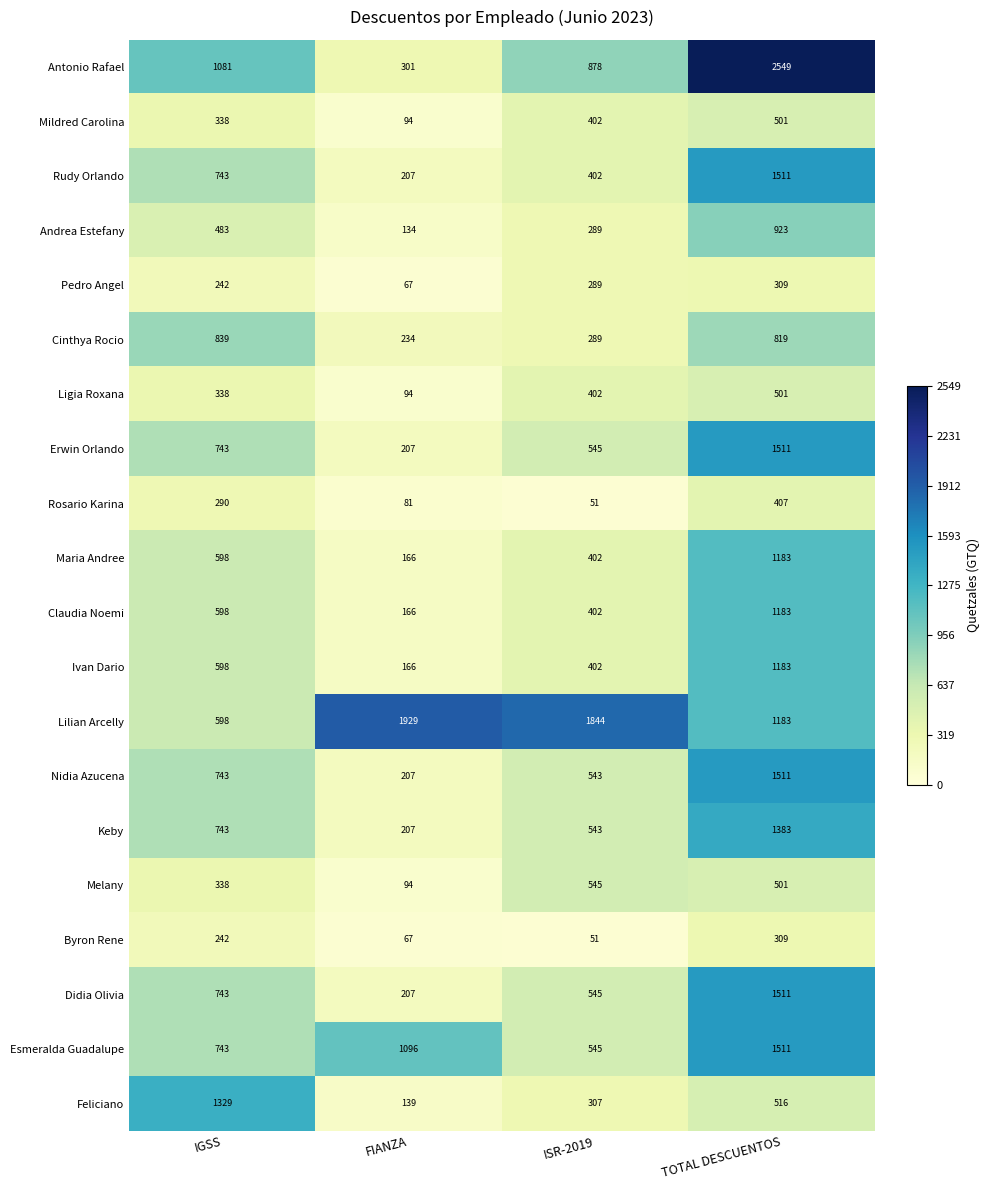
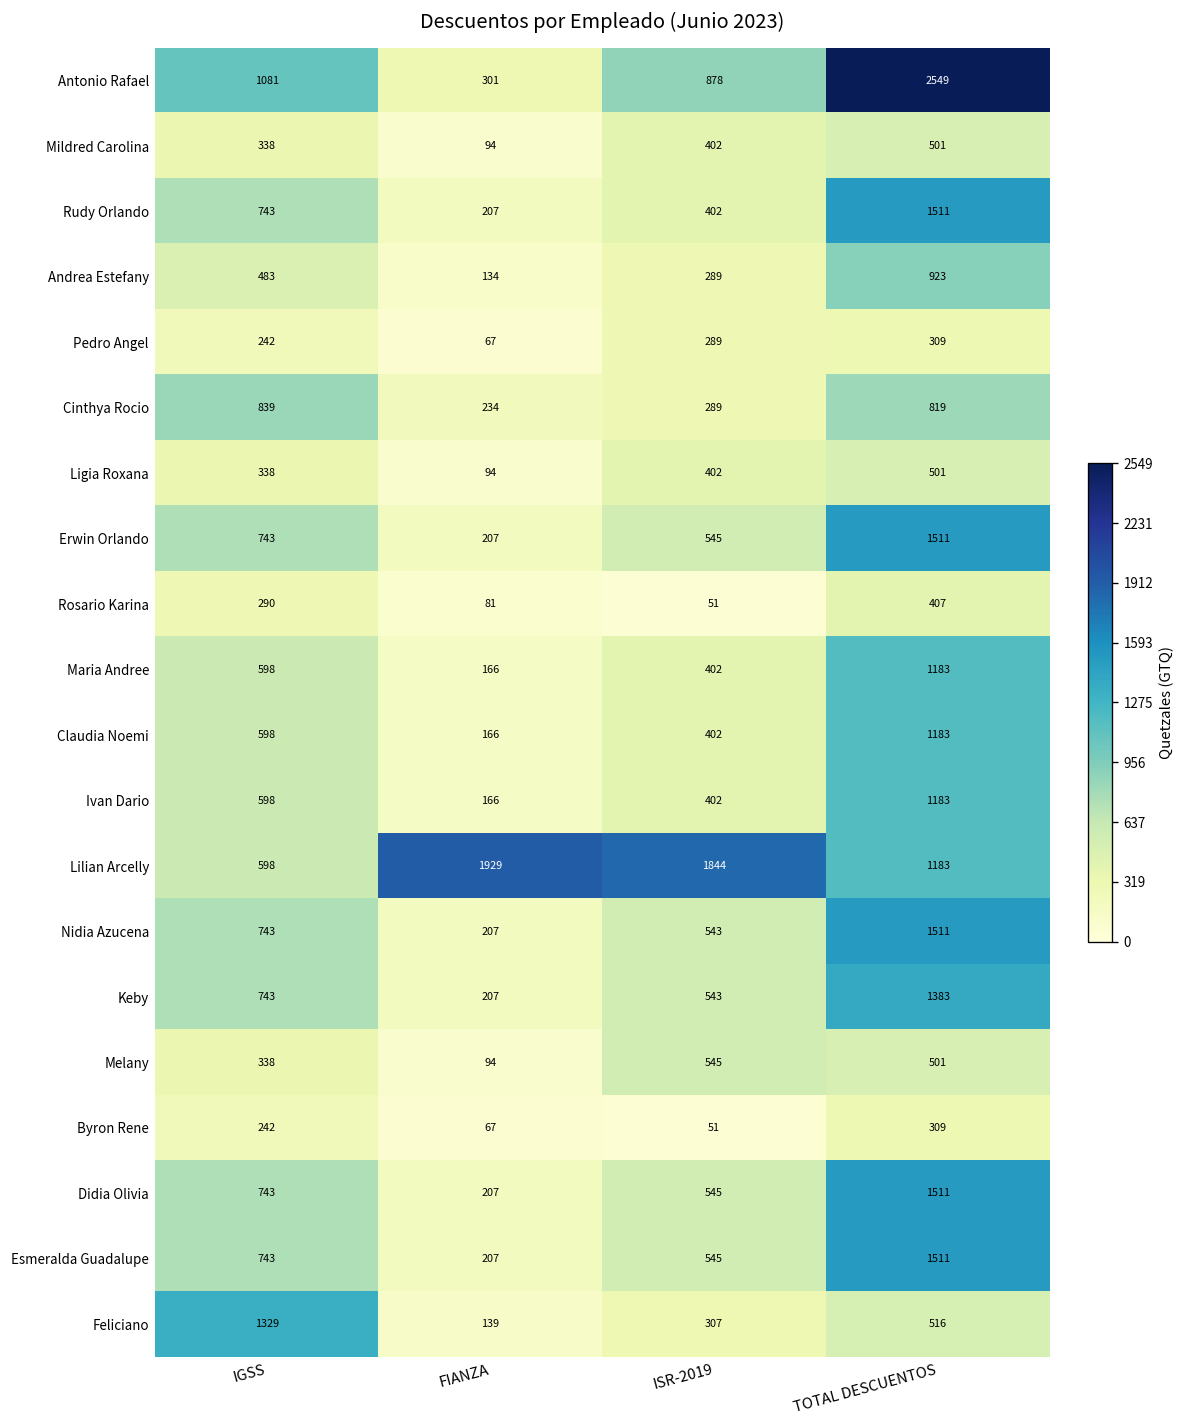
Esmeralda Guadalupe, FIANZA: 1096 -> 207
